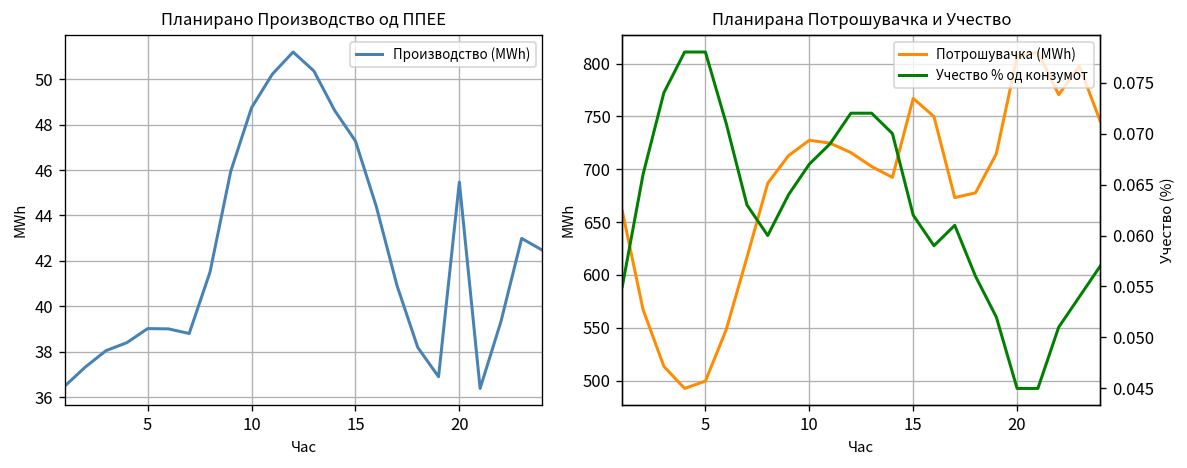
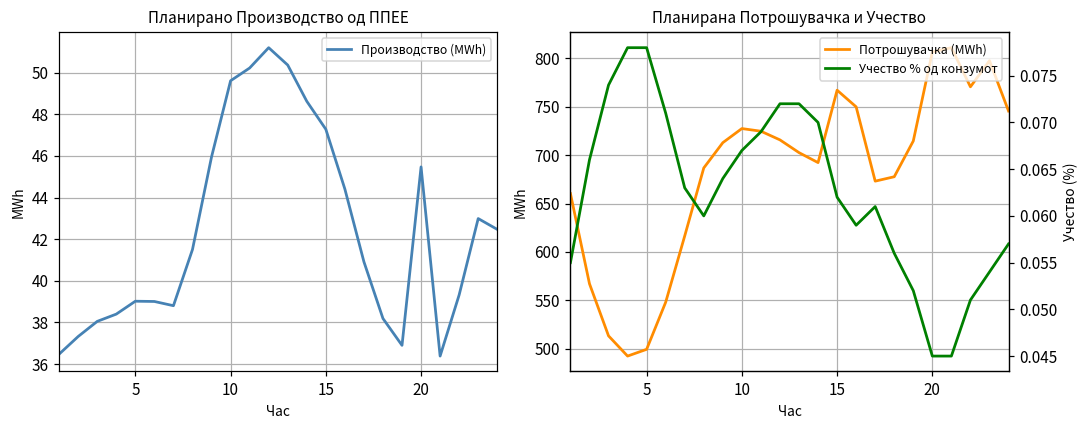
Планирано Производство од ППЕЕ, 10: 48.7 -> 49.6
